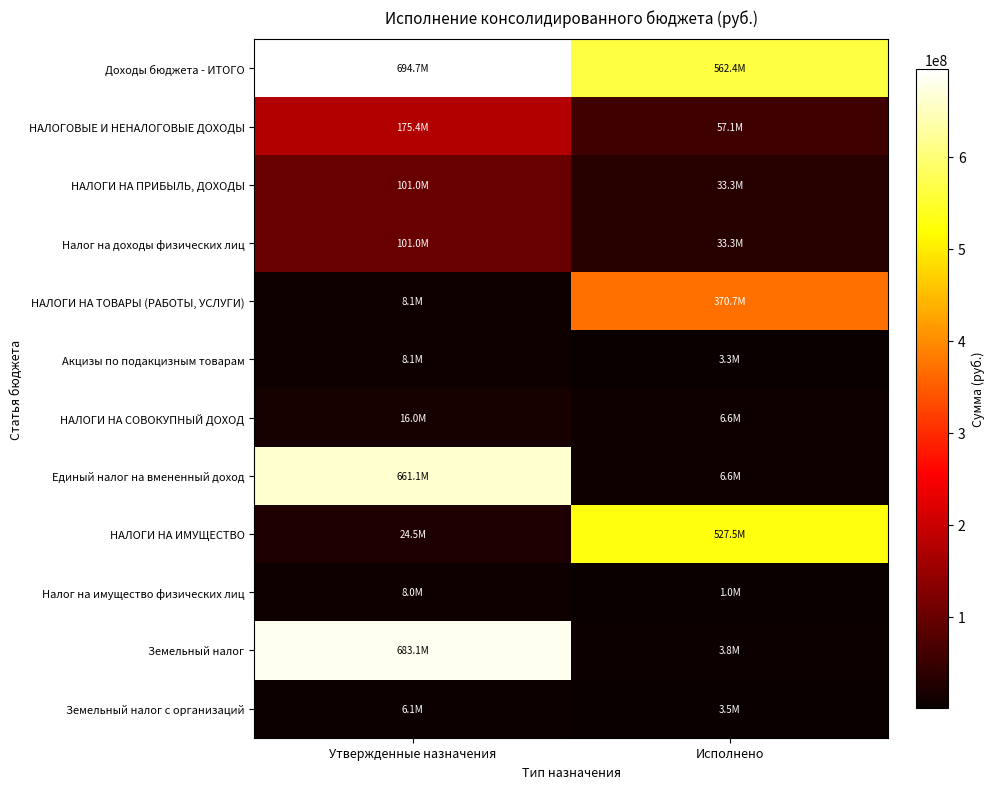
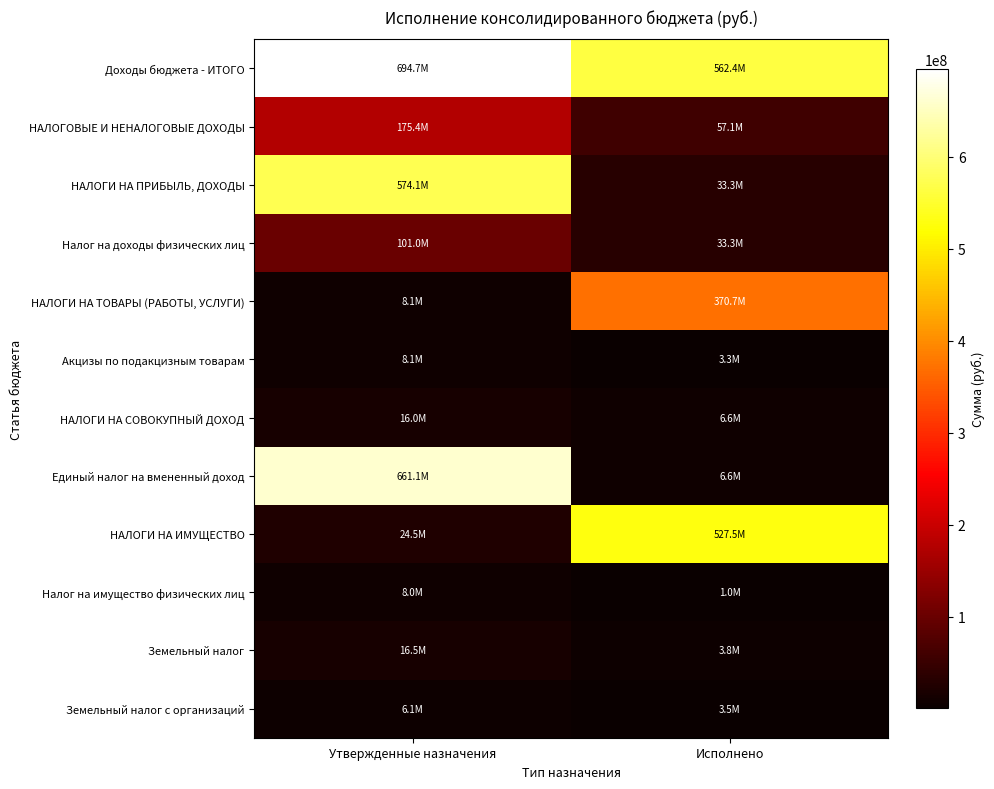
НАЛОГИ НА ПРИБЫЛЬ, ДОХОДЫ, Утвержденные назначения: 101.0M -> 574.1M
Земельный налог, Утвержденные назначения: 683.1M -> 16.5M
